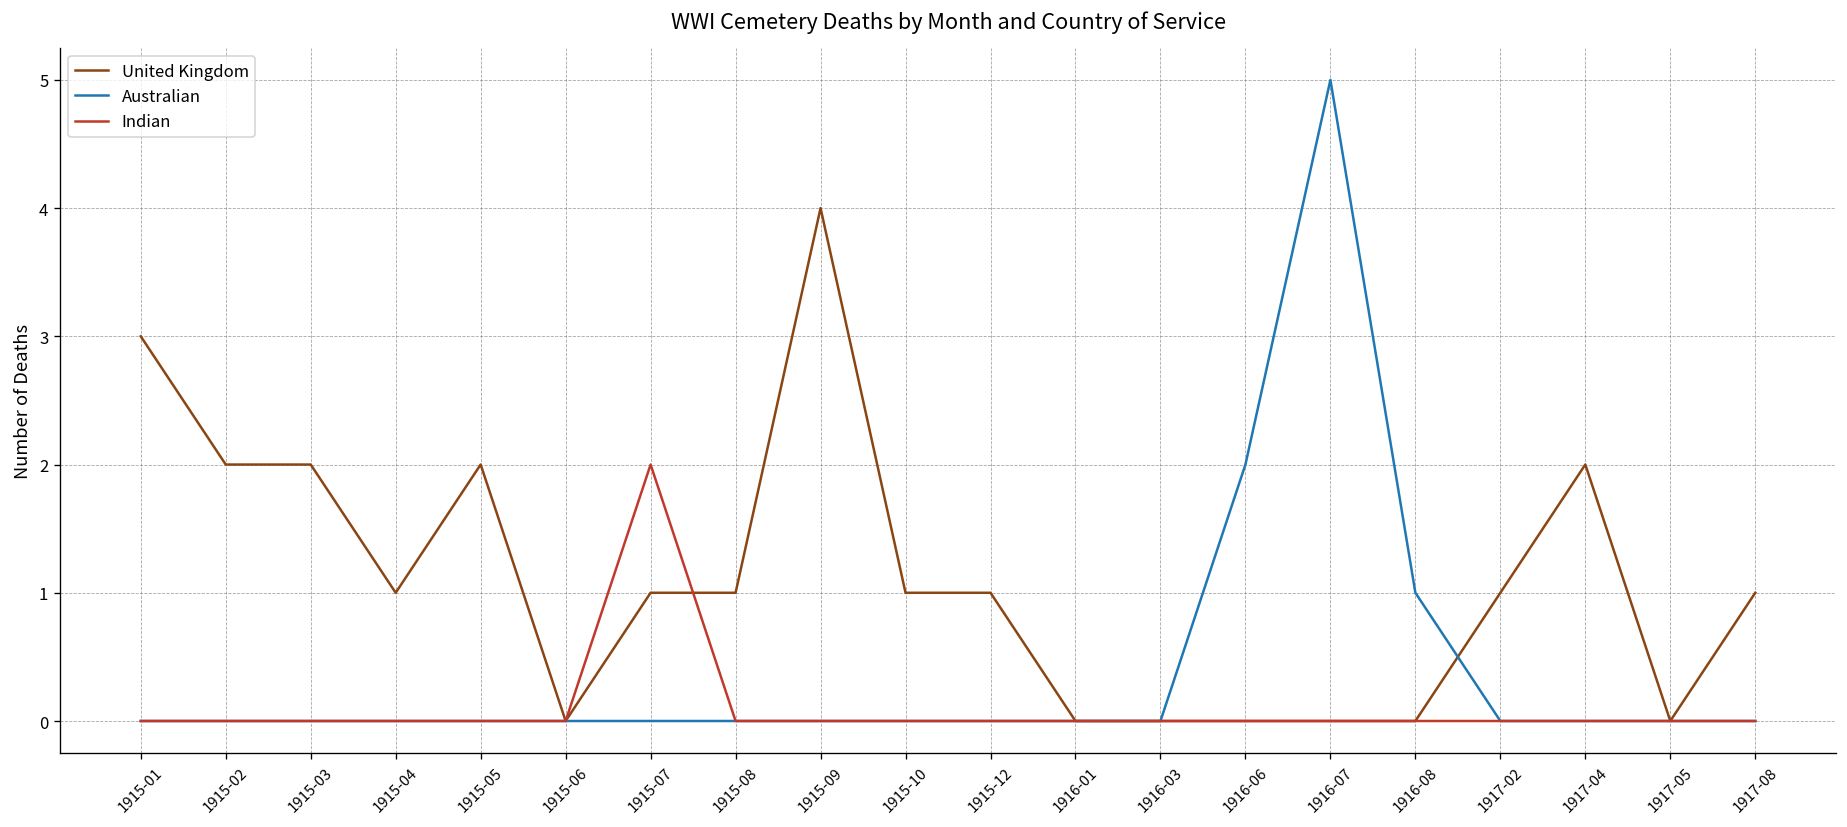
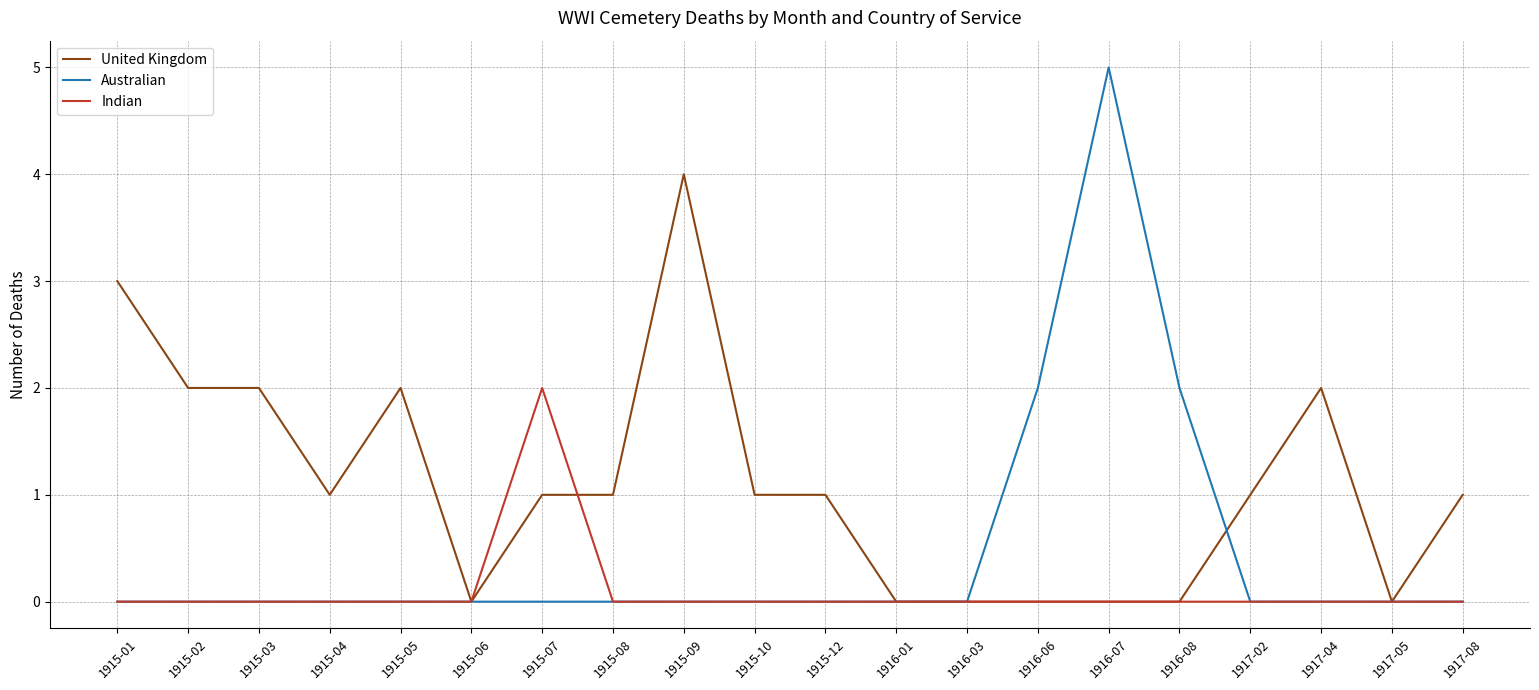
Australian, 1916-08: 1 -> 2
